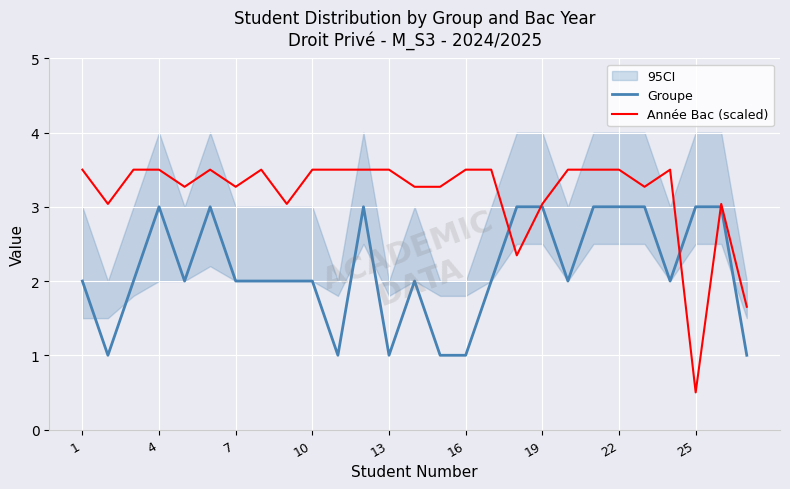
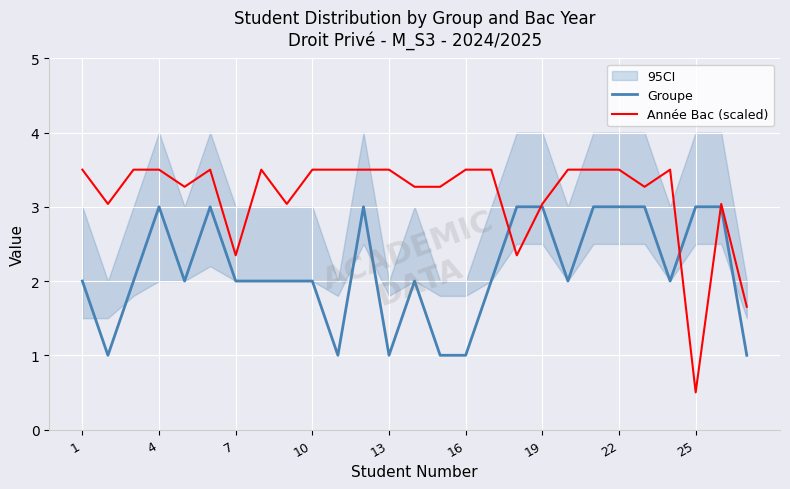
Année Bac (scaled), 7: 3.3 -> 2.3
